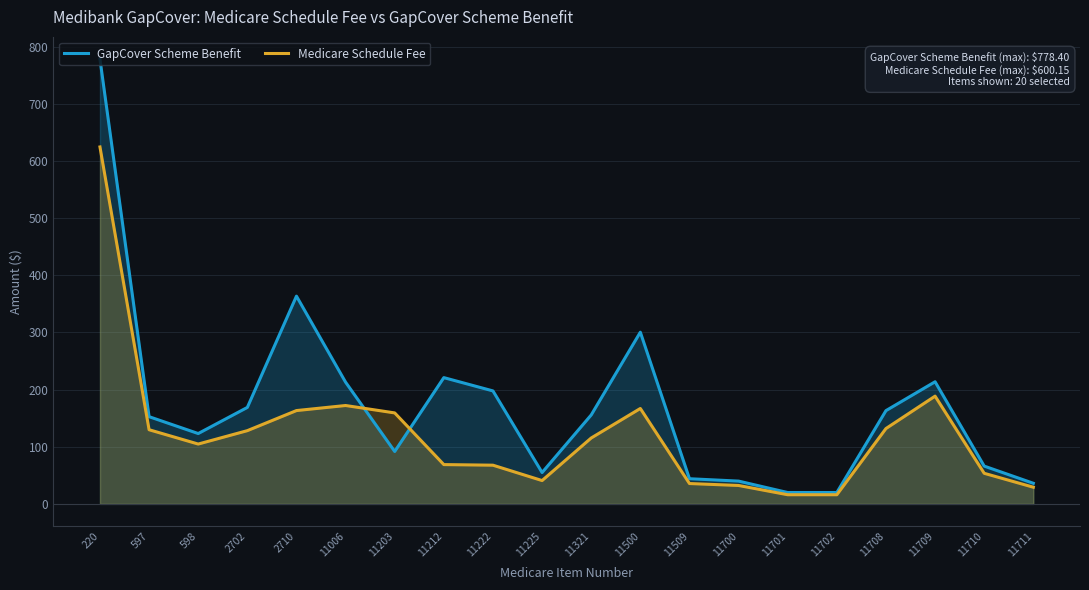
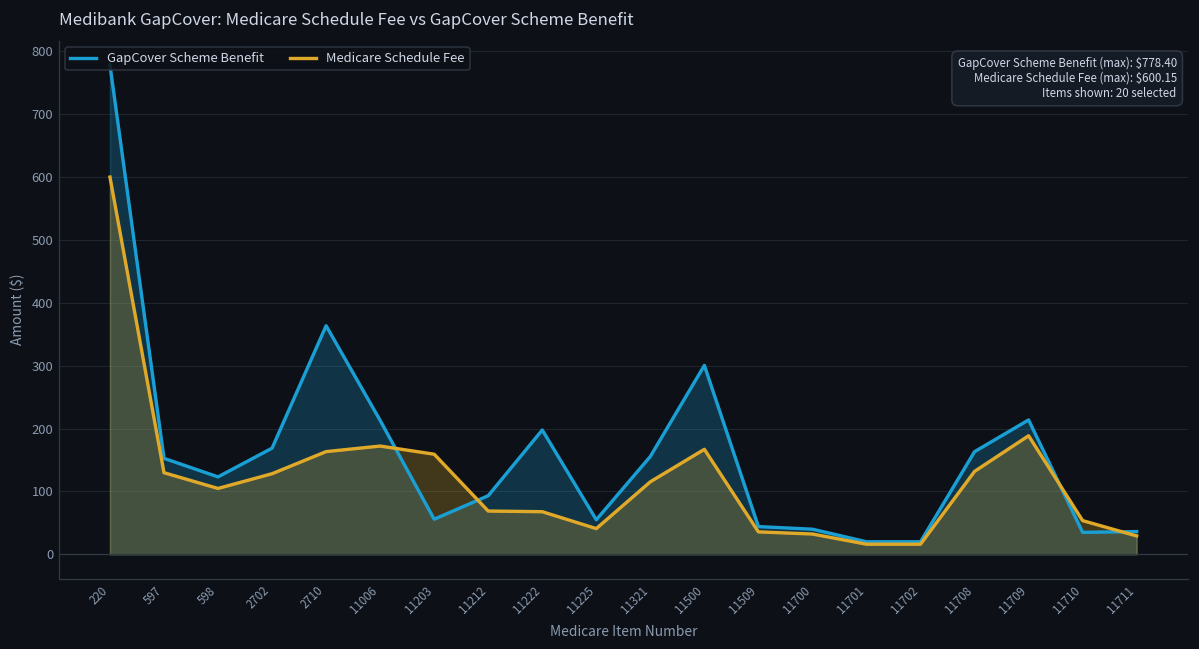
Medicare Schedule Fee, 220: 620 -> 600
GapCover Scheme Benefit, 11203: 90 -> 60
GapCover Scheme Benefit, 11212: 220 -> 90
GapCover Scheme Benefit, 11710: 70 -> 30
